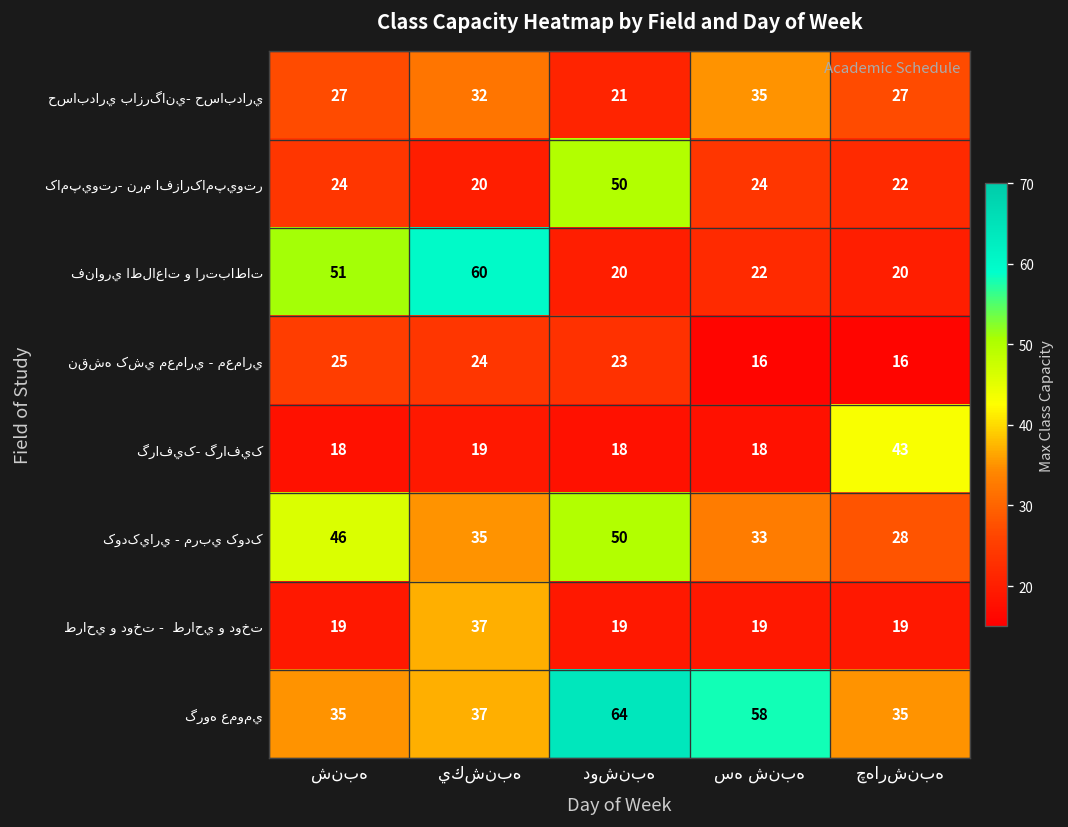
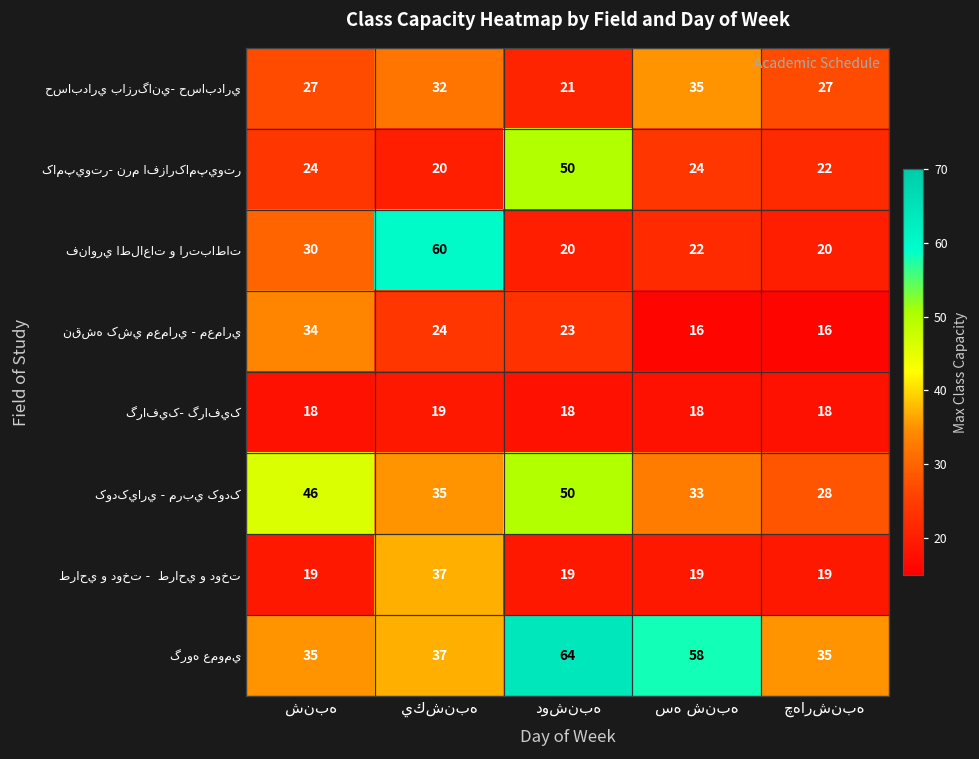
فناوري اطلاعات و ارتباطات, شنبه: 51 -> 30
نقشه کشي معماري - معماري, شنبه: 25 -> 34
گرافيک- گرافيک, چهارشنبه: 43 -> 18
